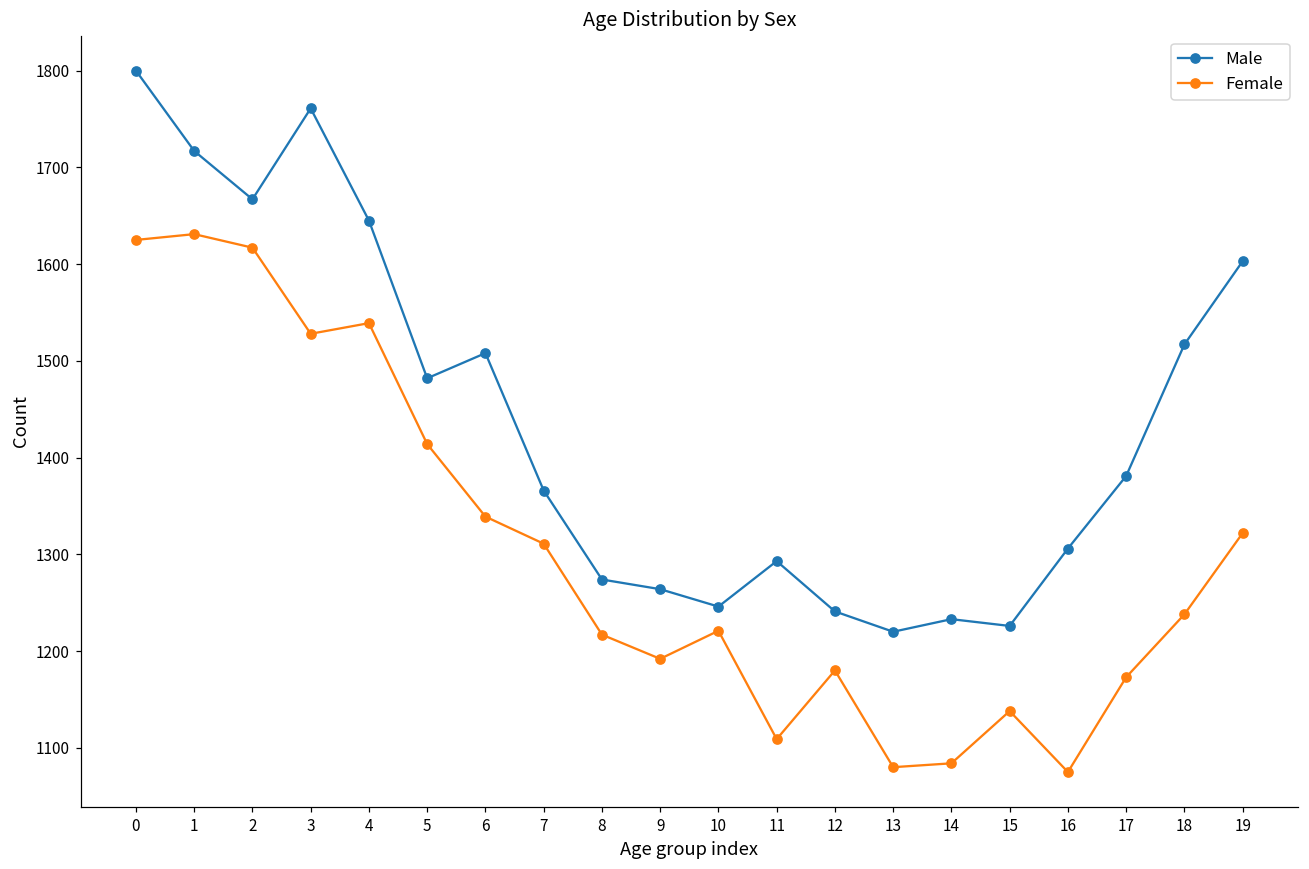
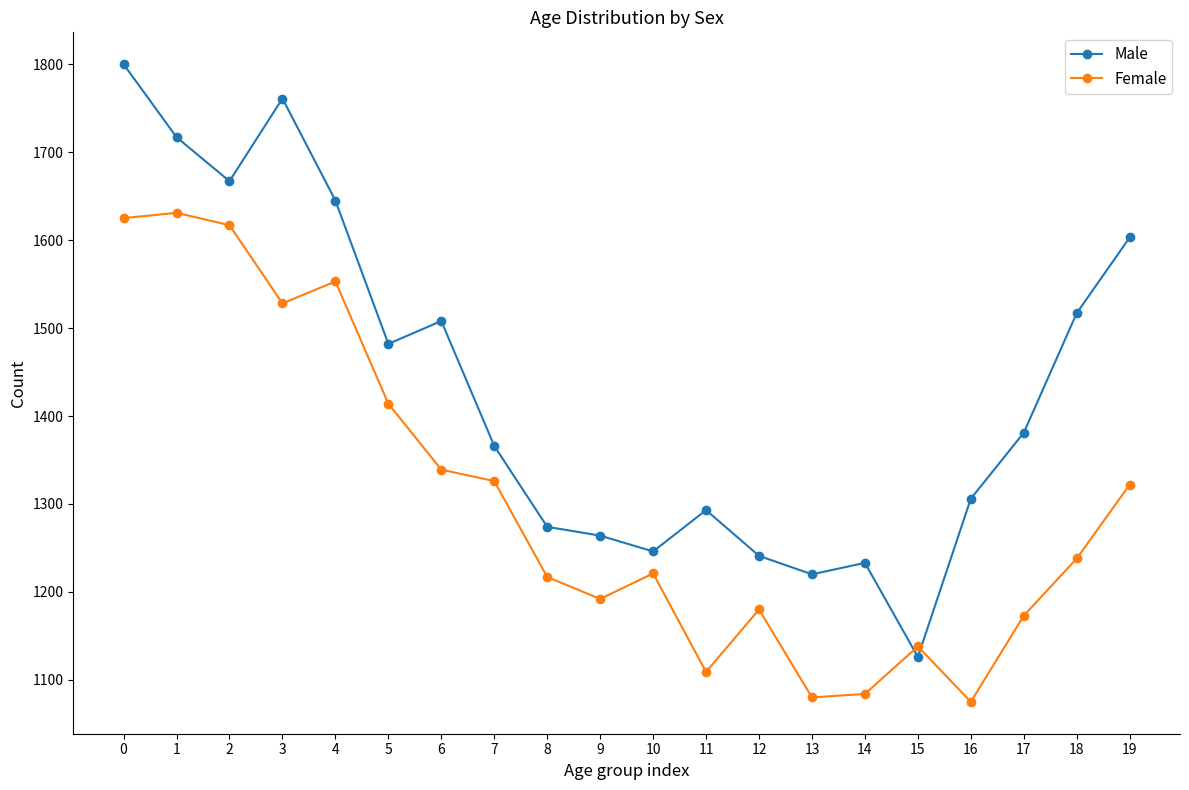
Female, 4: 1540 -> 1550
Female, 7: 1310 -> 1330
Male, 15: 1230 -> 1130
